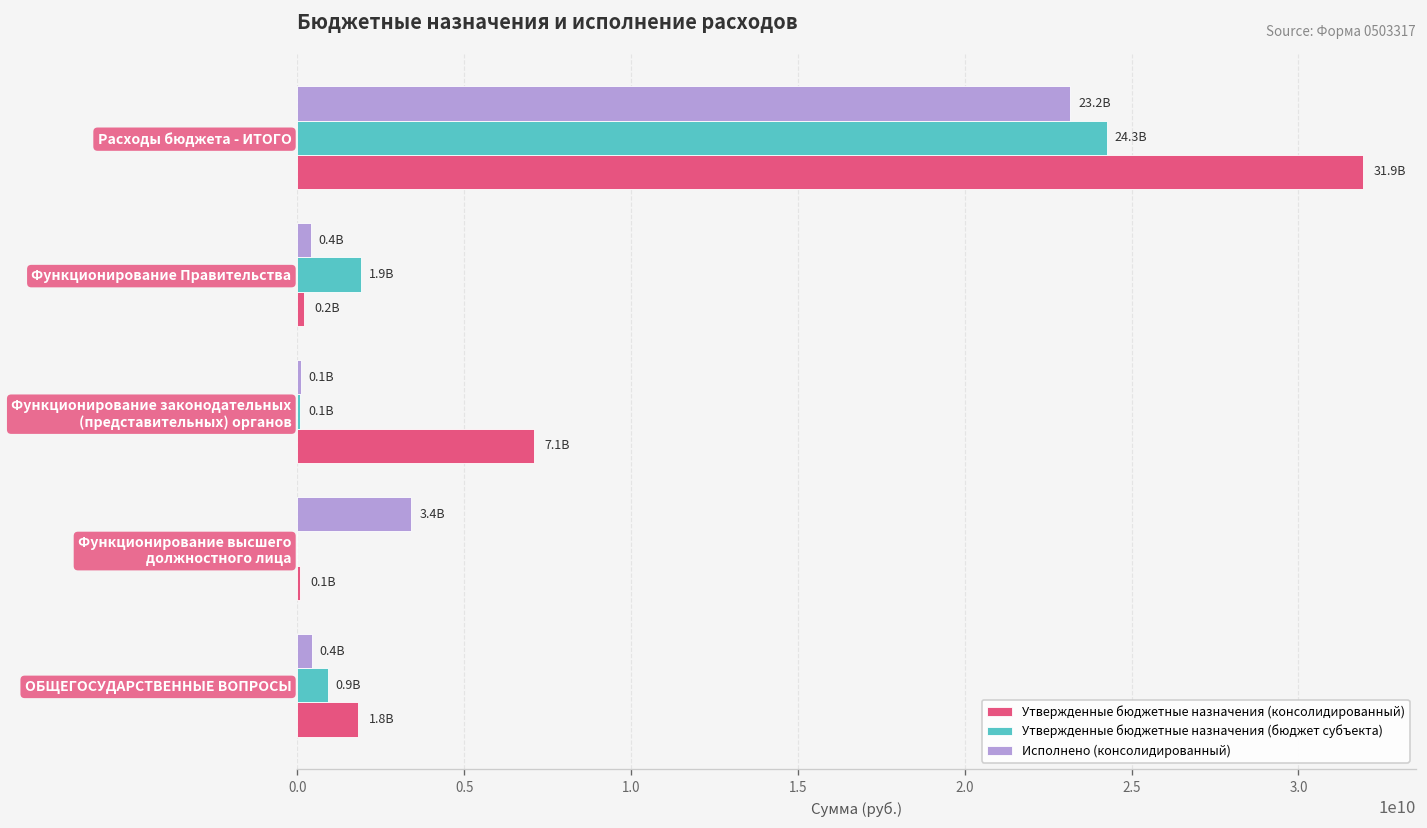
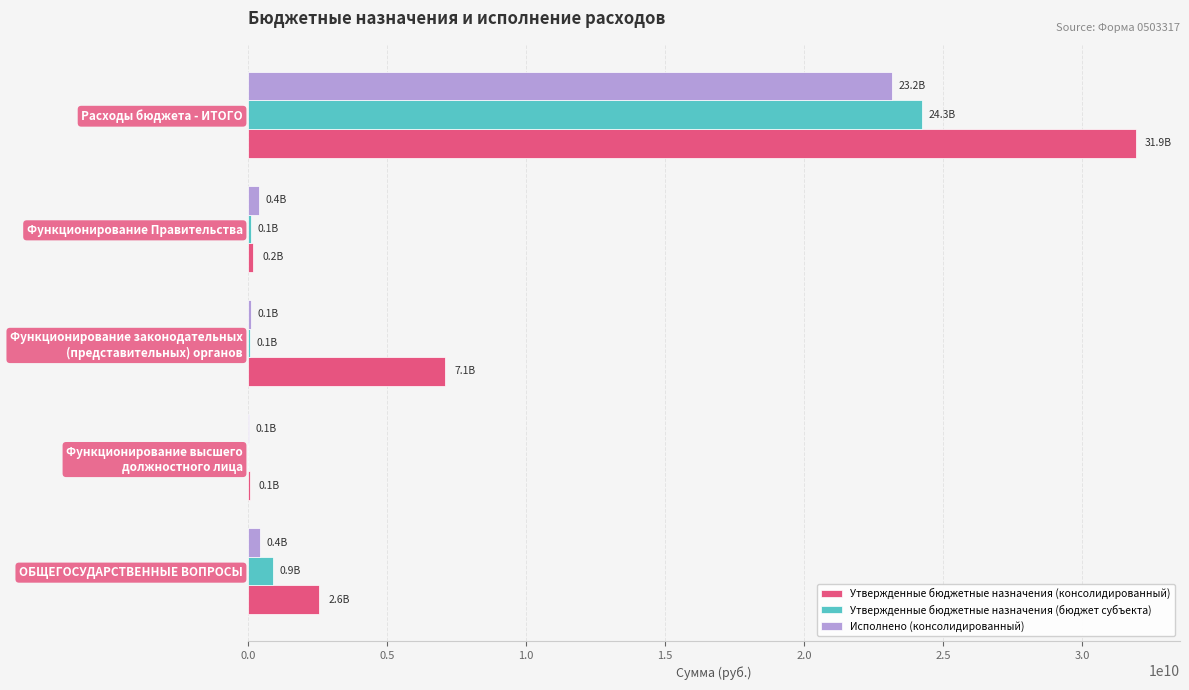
Утвержденные бюджетные назначения (бюджет субъекта), Функционирование Правительства: 1.9B -> 0.1B
Исполнено (консолидированный), Функционирование высшего должностного лица: 3.4B -> 0.1B
Утвержденные бюджетные назначения (консолидированный), ОБЩЕГОСУДАРСТВЕННЫЕ ВОПРОСЫ: 1.8B -> 2.6B
